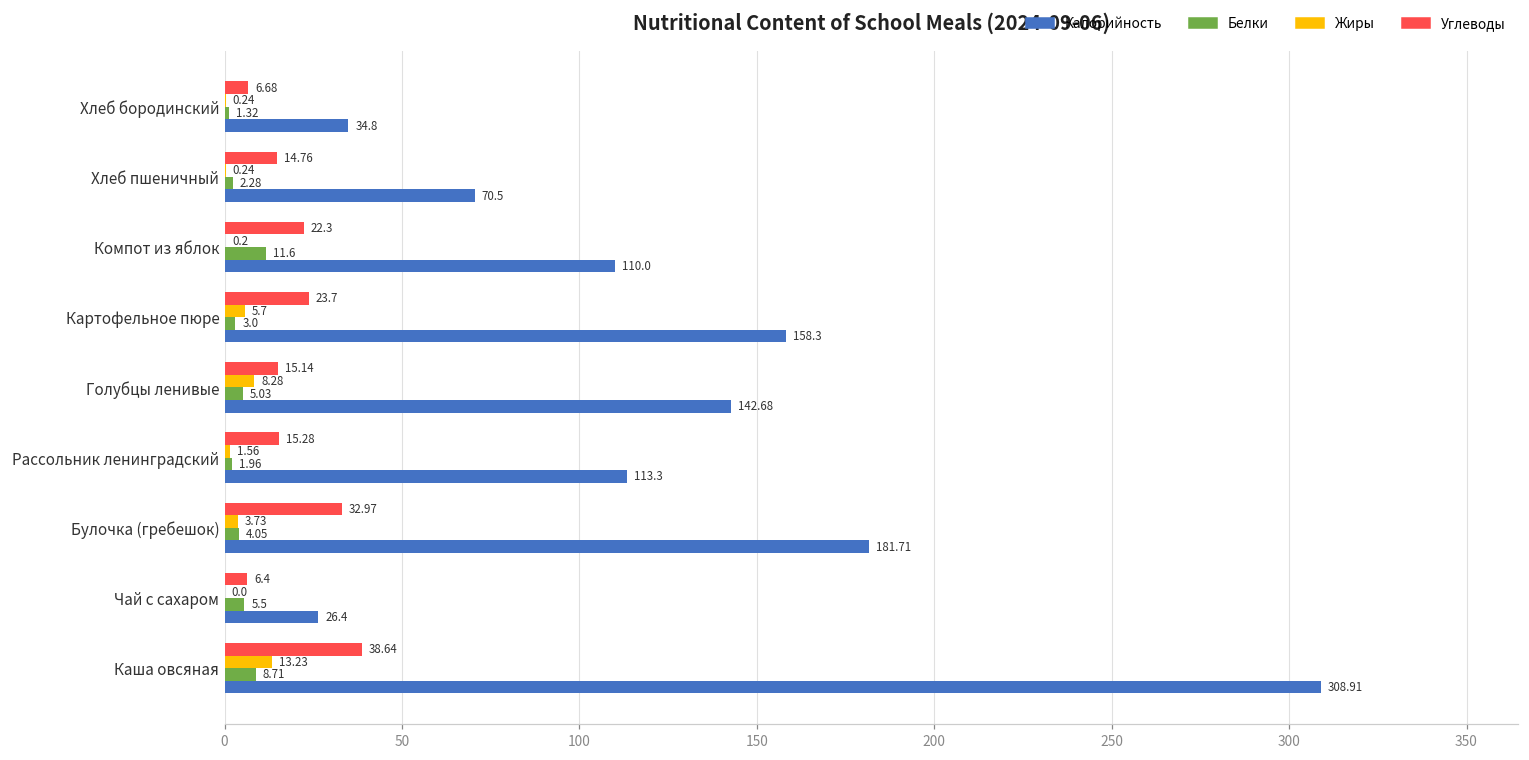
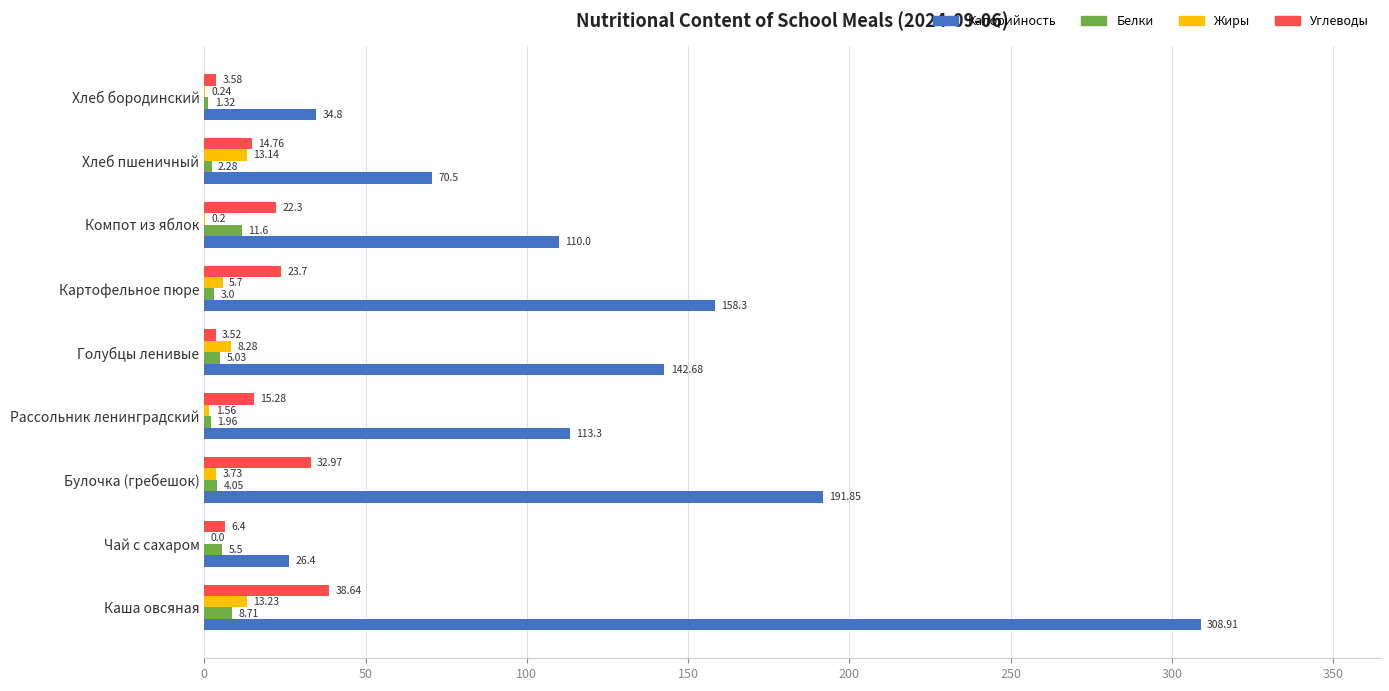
Углеводы, Хлеб бородинский: 6.68 -> 3.58
Жиры, Хлеб пшеничный: 0.24 -> 13.14
Углеводы, Голубцы ленивые: 15.14 -> 3.52
Калорийность, Булочка (гребешок): 181.71 -> 191.85
